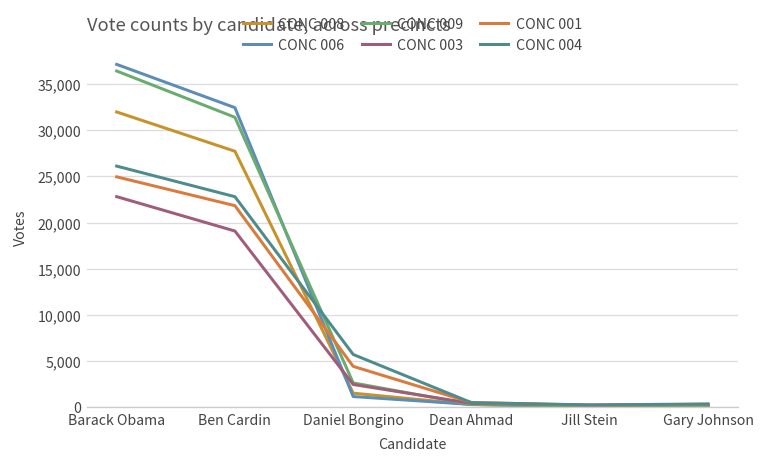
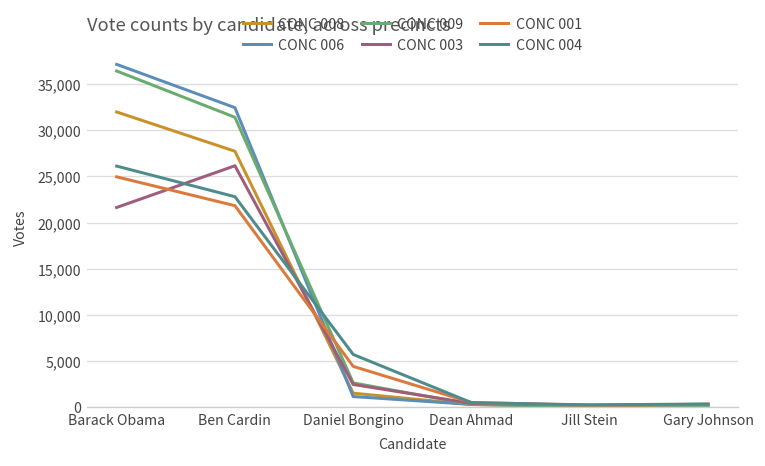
CONC 003, Barack Obama: 23,000 -> 22,000
CONC 003, Ben Cardin: 19,000 -> 26,000
